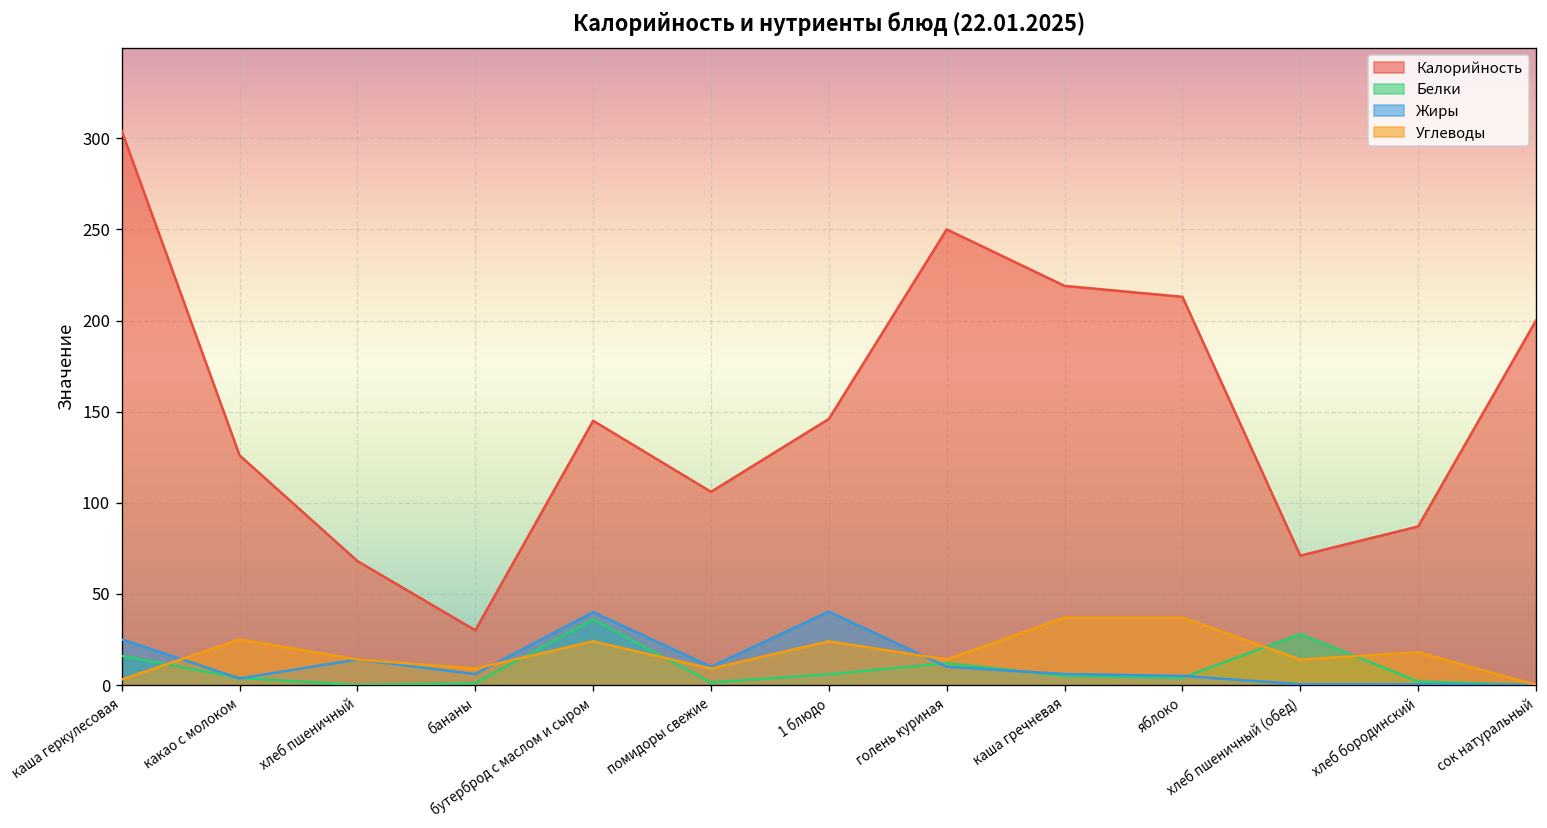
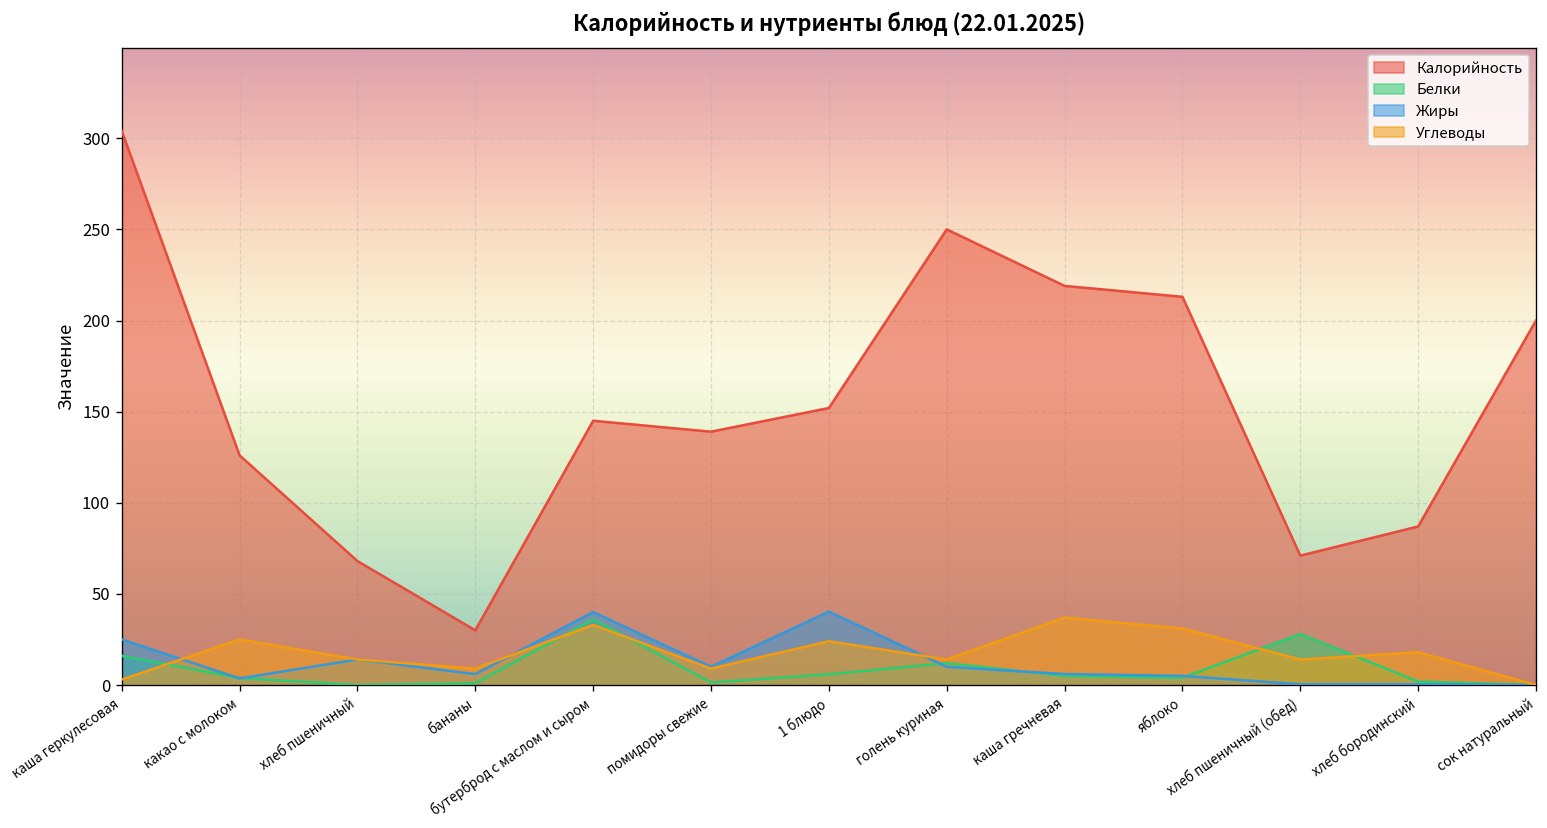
Углеводы, бутерброд с маслом и сыром: 24 -> 33
Калорийность, помидоры свежие: 106 -> 139
Калорийность, 1 блюдо: 146 -> 152
Углеводы, яблоко: 37 -> 31
